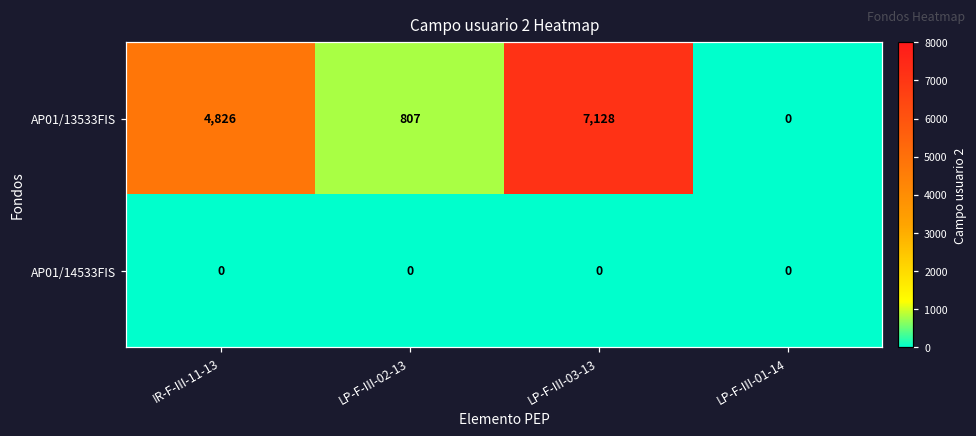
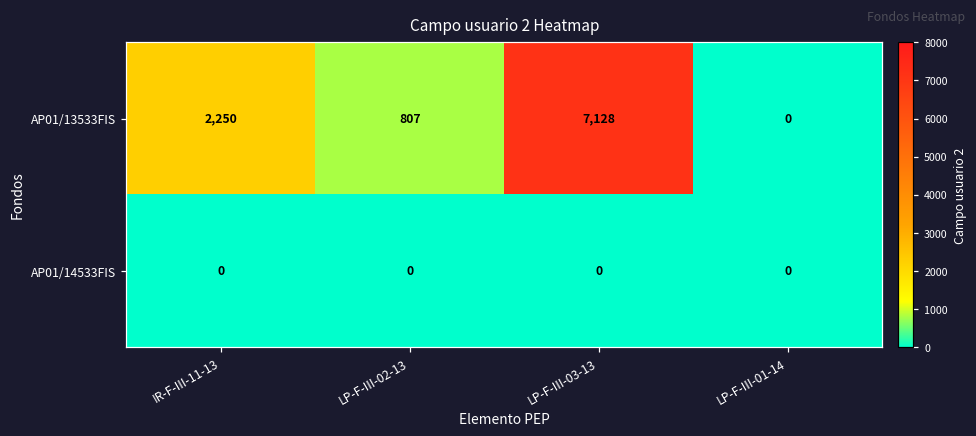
AP01/13533FIS, IR-F-III-11-13: 4,826 -> 2,250
